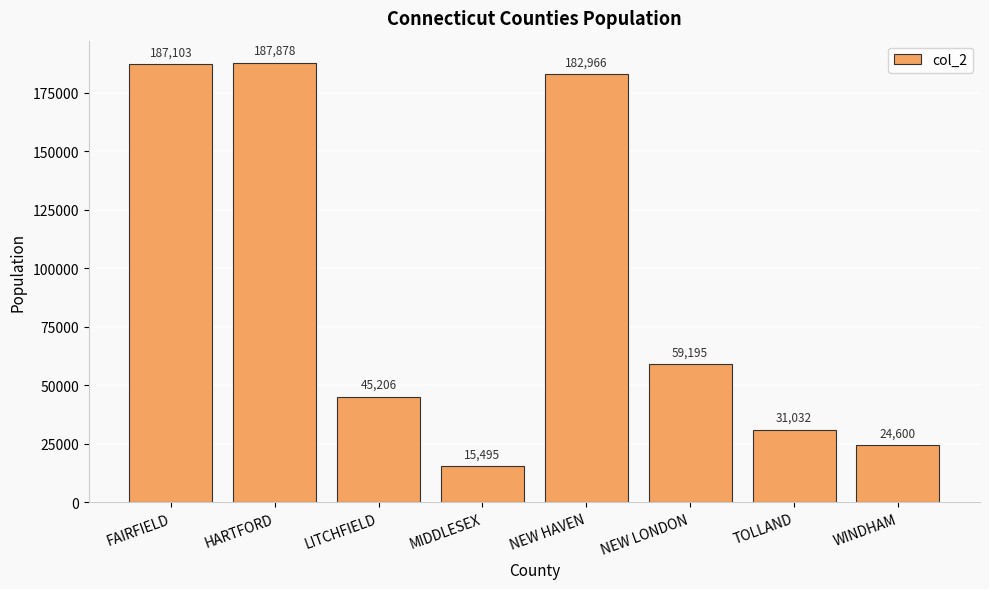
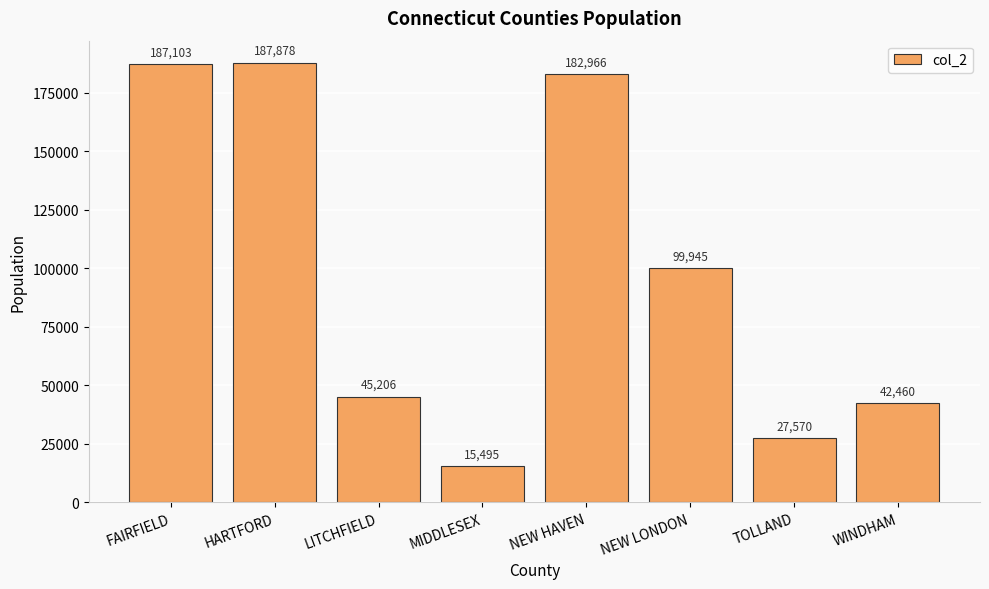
NEW LONDON: 59,195 -> 99,945
TOLLAND: 31,032 -> 27,570
WINDHAM: 24,600 -> 42,460
